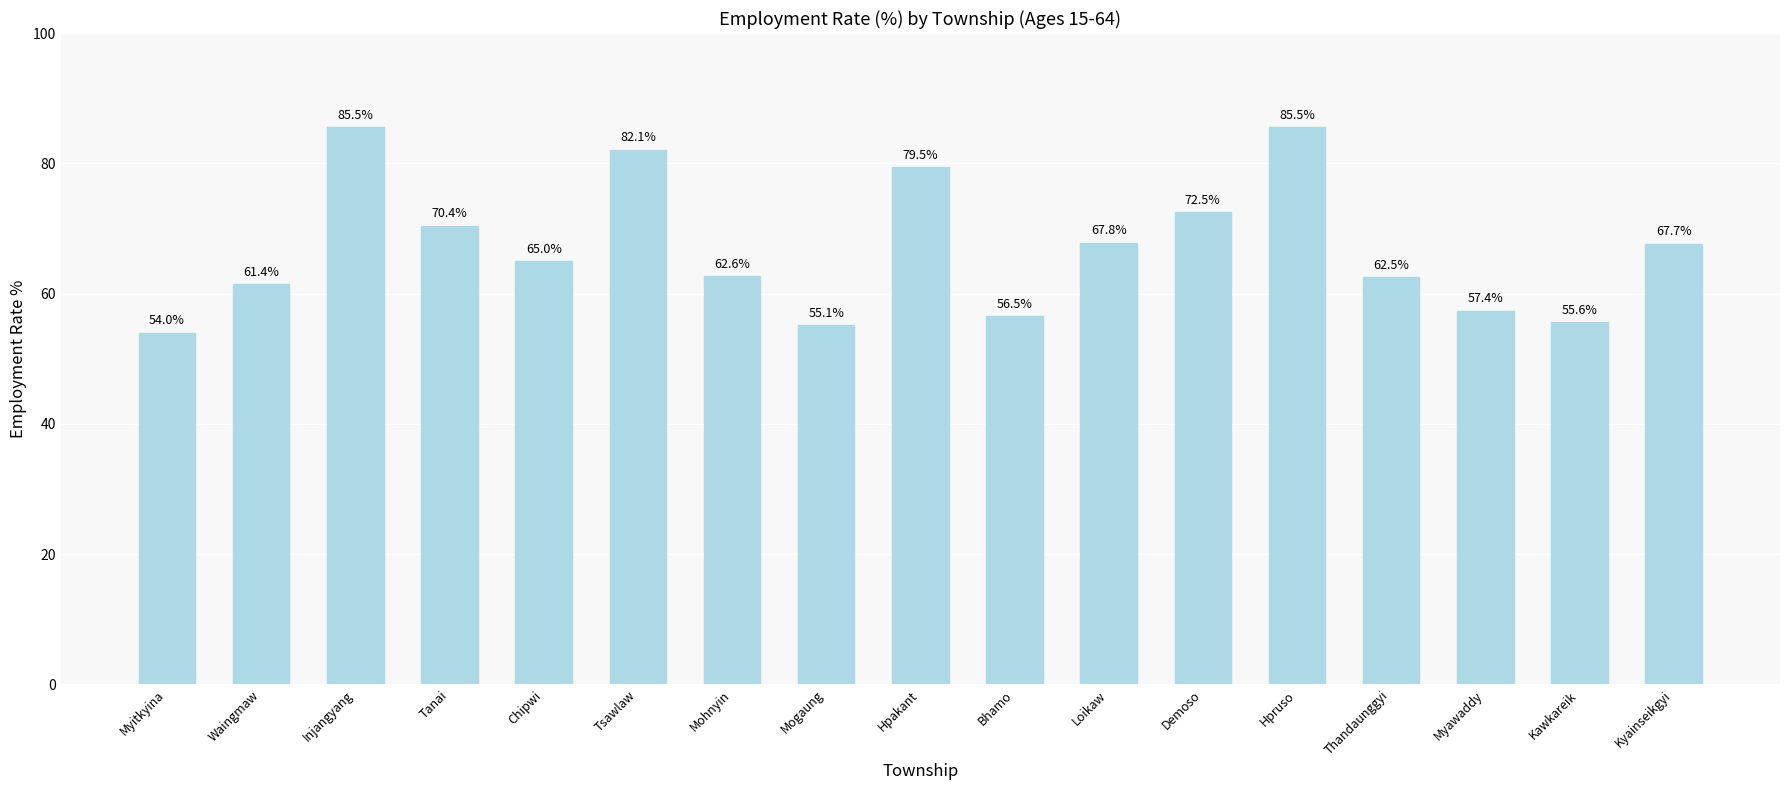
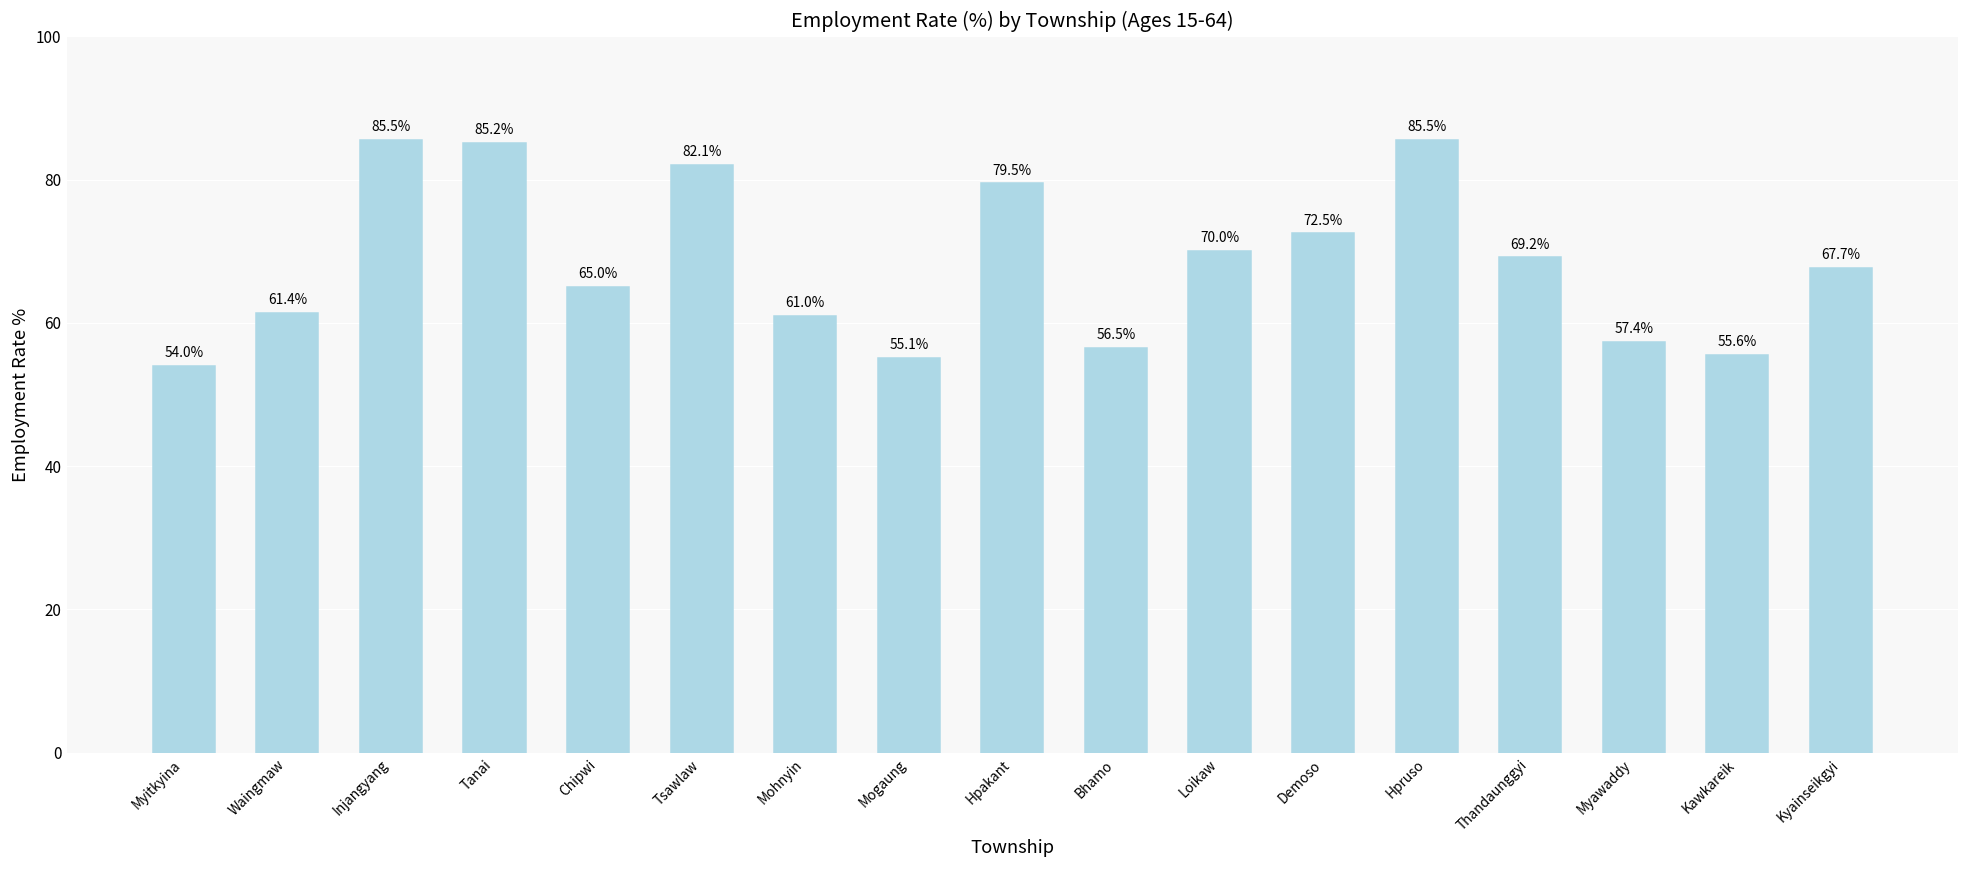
Tanai: 70.4% -> 85.2%
Mohnyin: 62.6% -> 61.0%
Loikaw: 67.8% -> 70.0%
Thandaunggyi: 62.5% -> 69.2%
